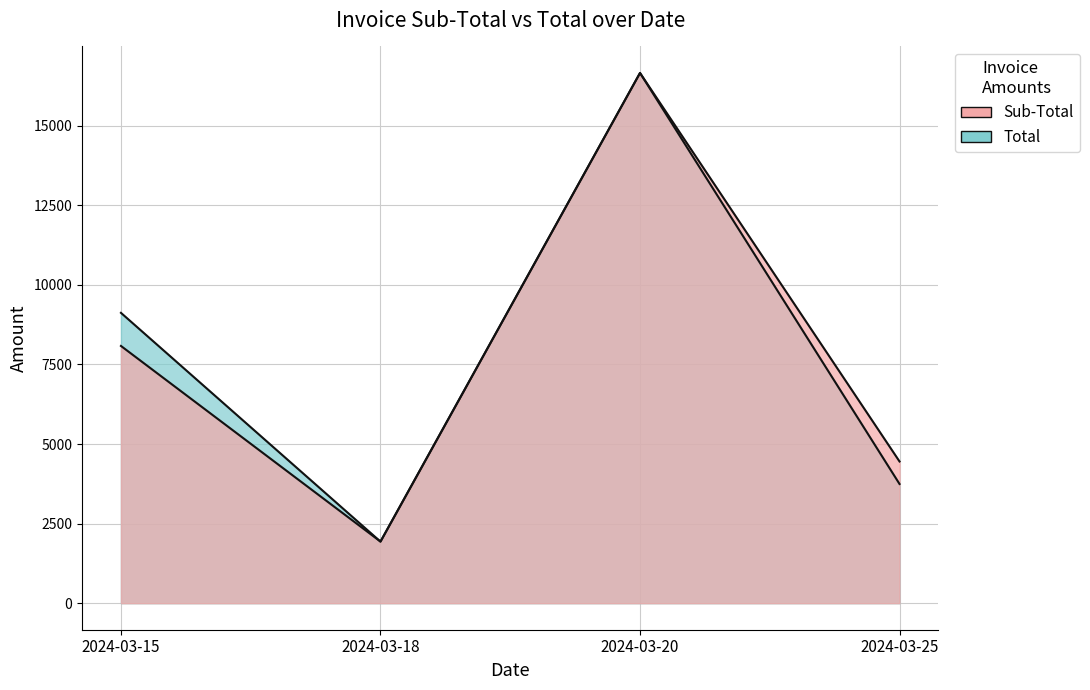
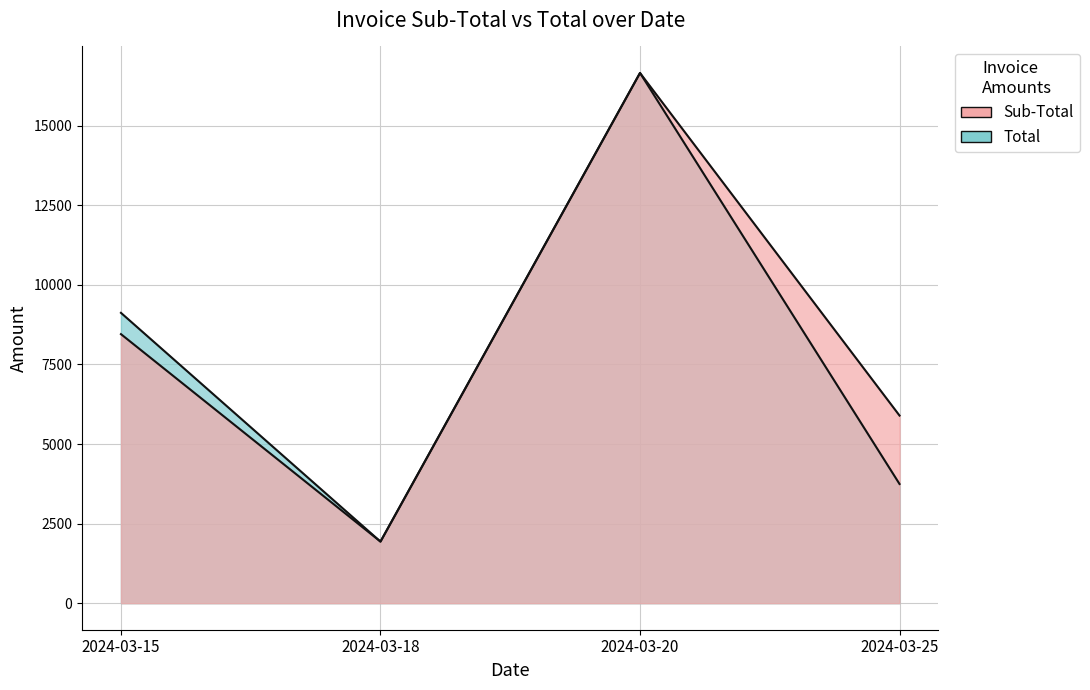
Sub-Total, 2024-03-15: 8100 -> 8500
Sub-Total, 2024-03-25: 4500 -> 5900
